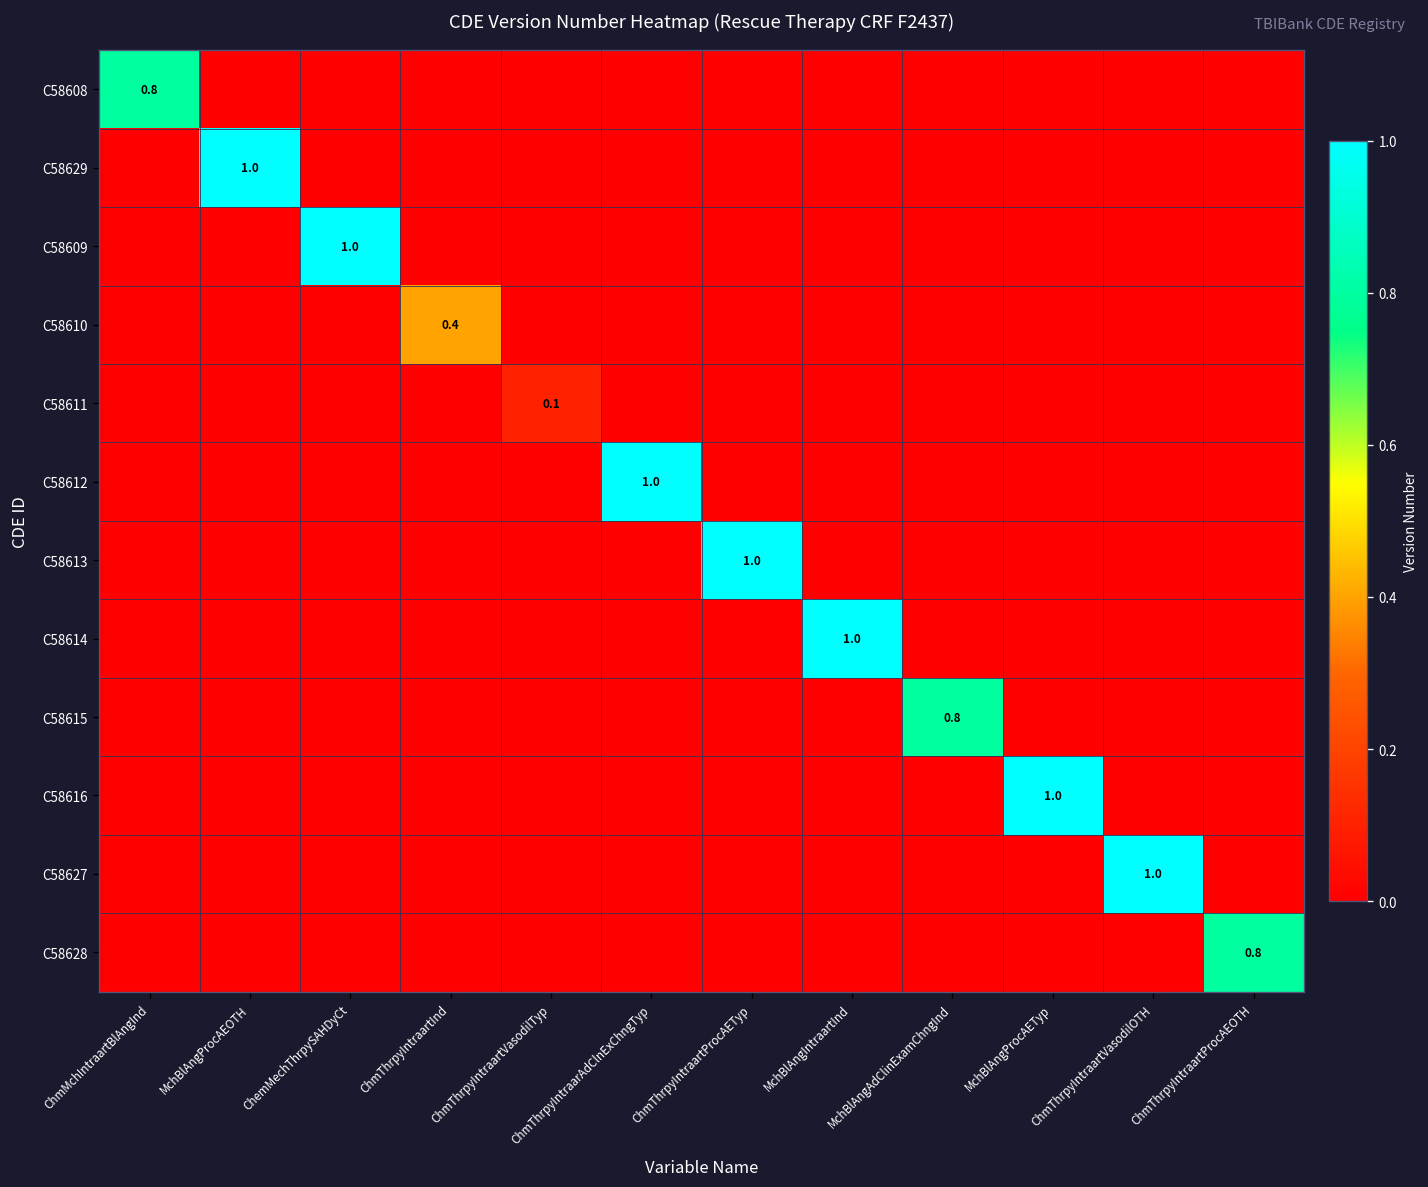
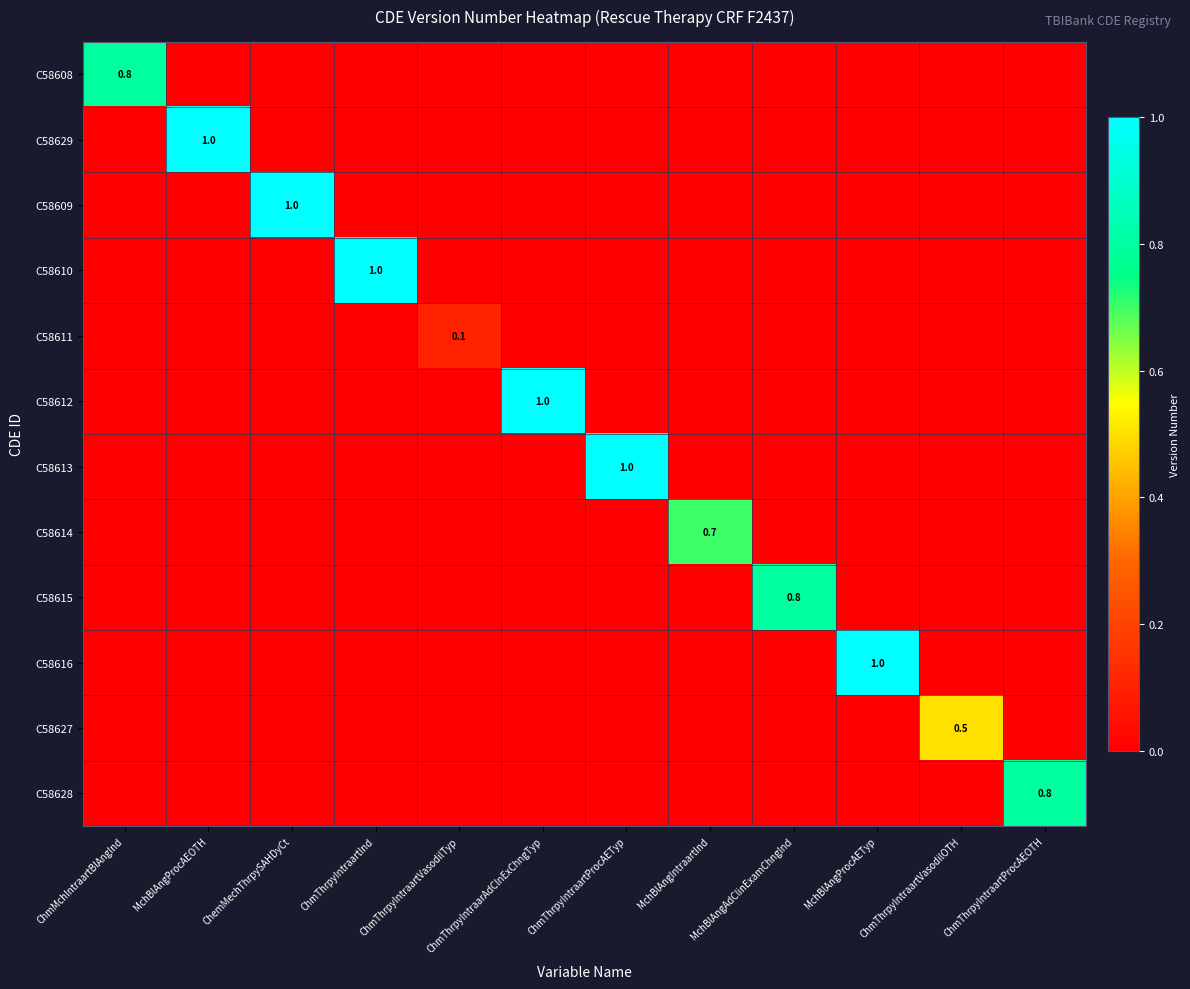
C58610, ChmThrpyIntraartInd: 0.4 -> 1.0
C58614, MchBlAngIntraartInd: 1.0 -> 0.7
C58627, ChmThrpyIntraartVasodilOTH: 1.0 -> 0.5
